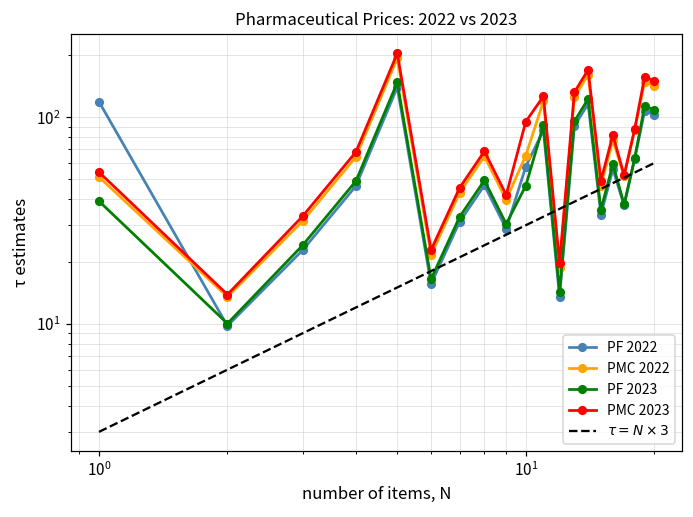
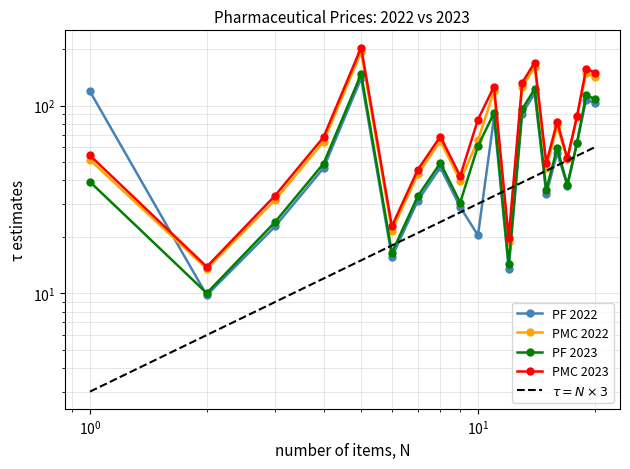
PF 2022, 10^1: 58 -> 20
PF 2023, 10^1: 47 -> 61
PMC 2023, 10^1: 100 -> 80
